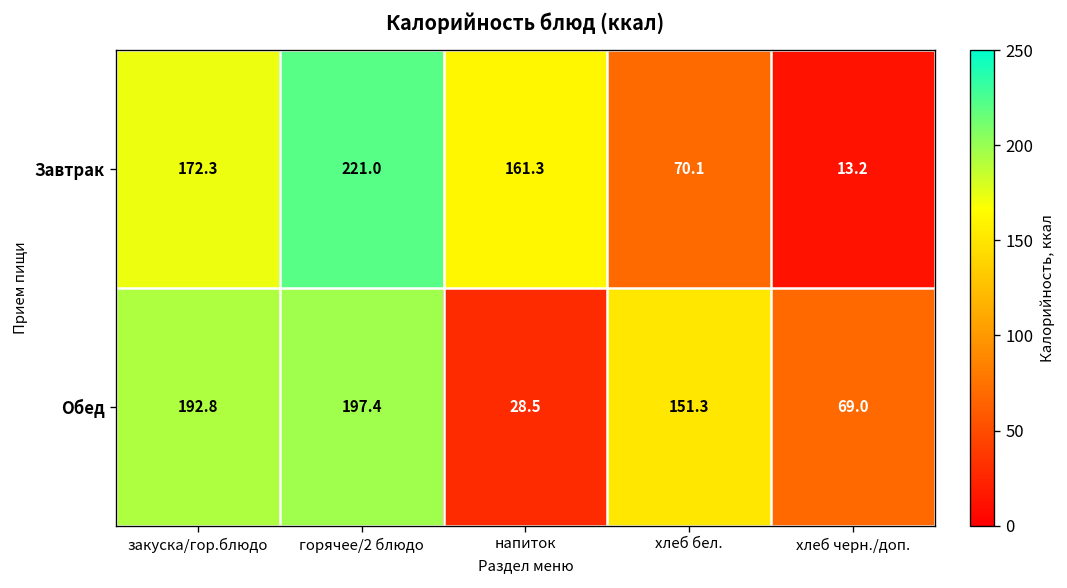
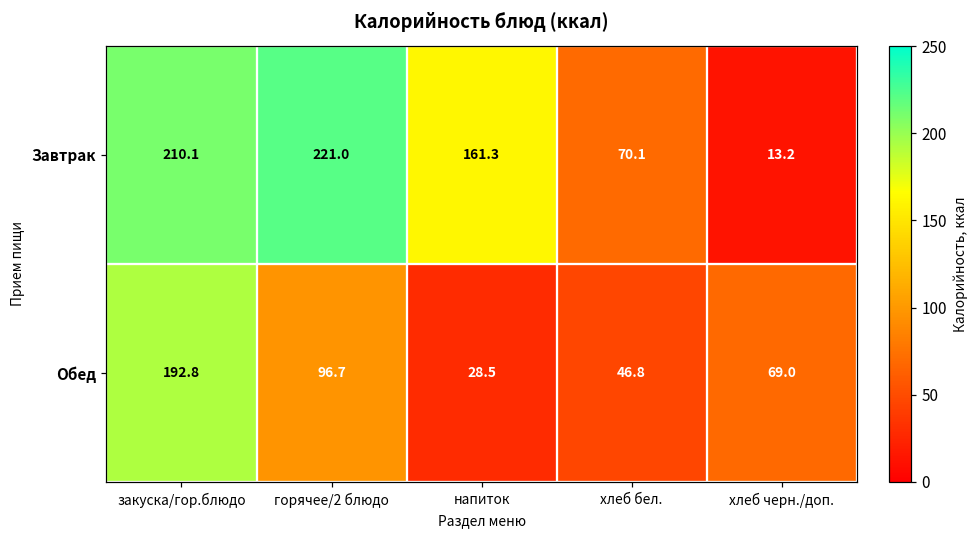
Завтрак, закуска/гор.блюдо: 172.3 -> 210.1
Обед, горячее/2 блюдо: 197.4 -> 96.7
Обед, хлеб бел.: 151.3 -> 46.8
